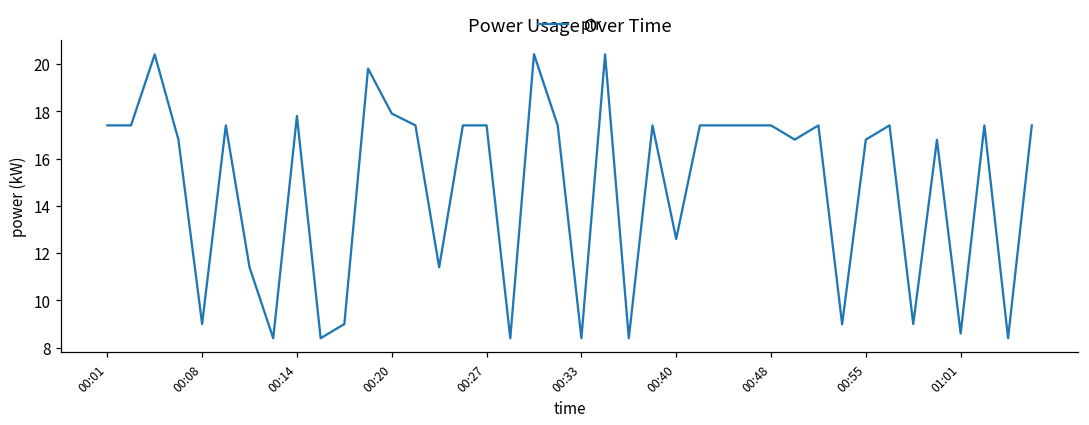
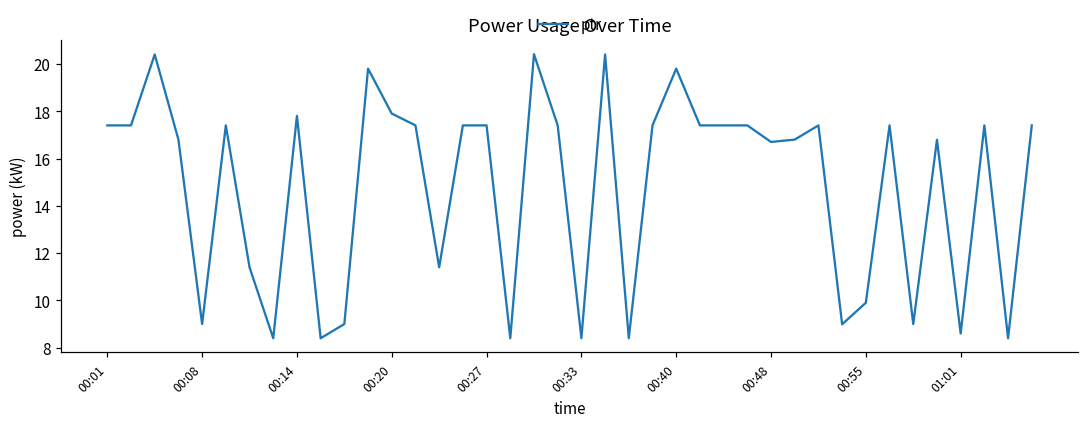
00:40: 12.6 -> 19.8
00:48: 17.4 -> 16.7
00:55: 16.8 -> 9.9
